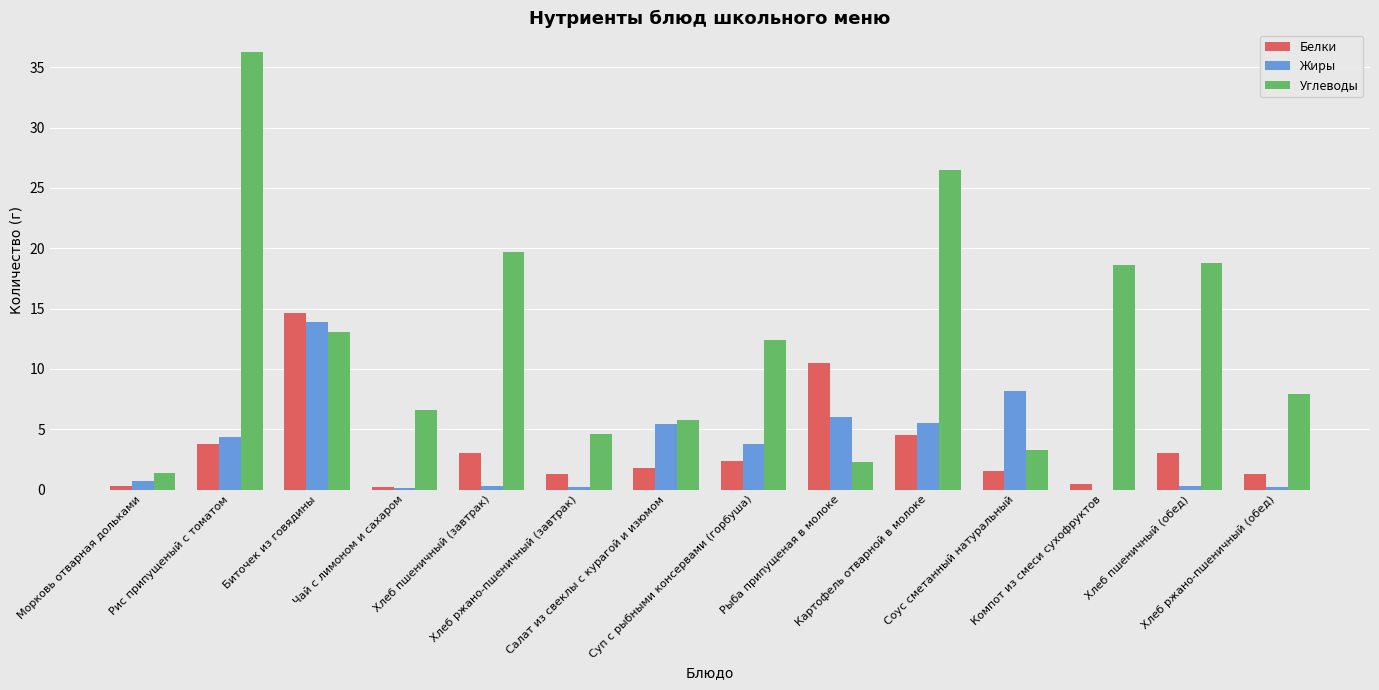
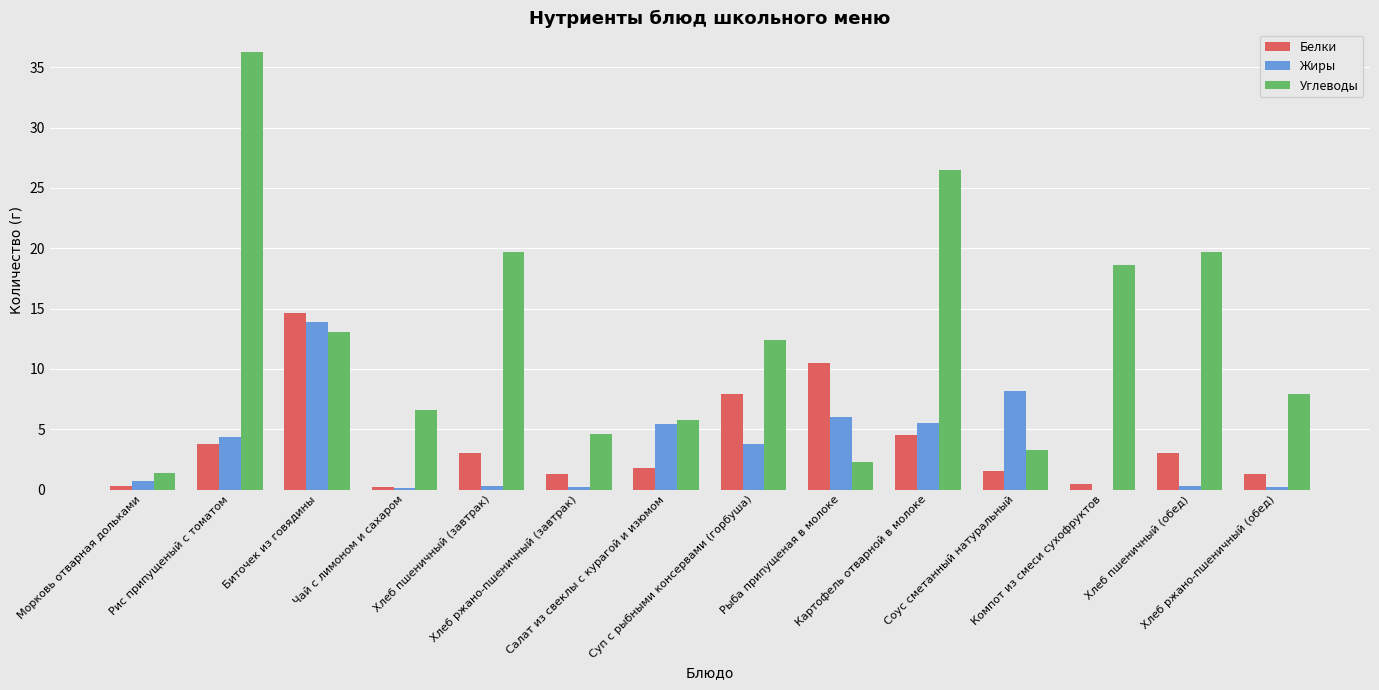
Белки, Суп с рыбными консервами (горбуша): 2.4 -> 7.9
Углеводы, Хлеб пшеничный (обед): 18.8 -> 19.7
